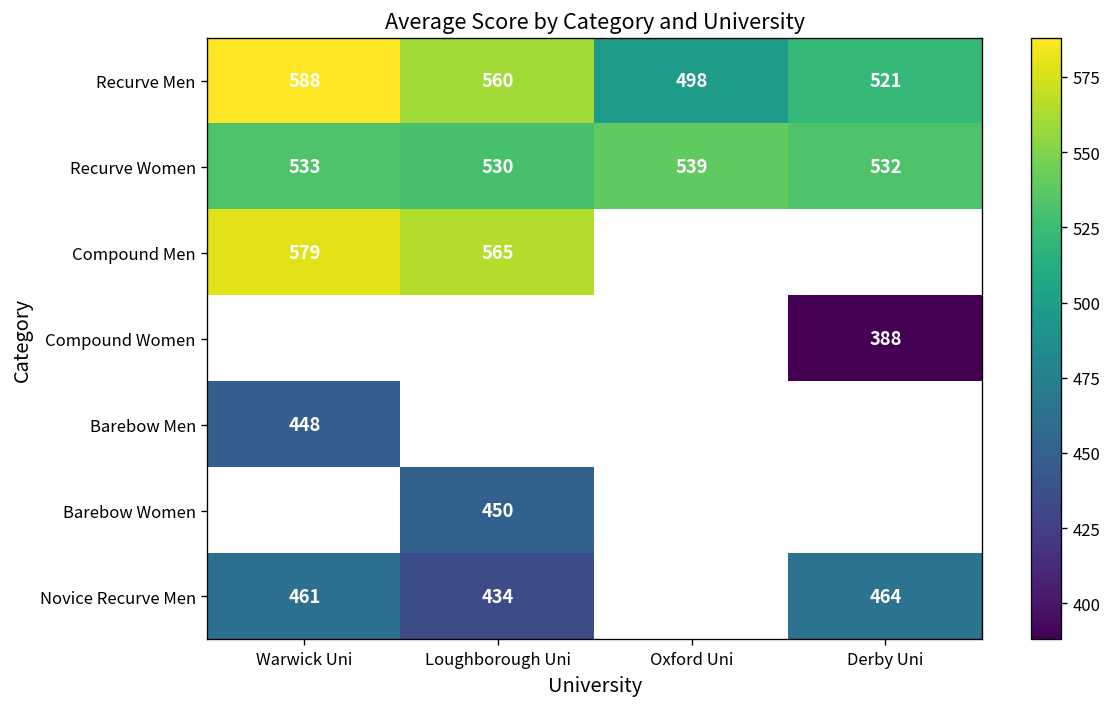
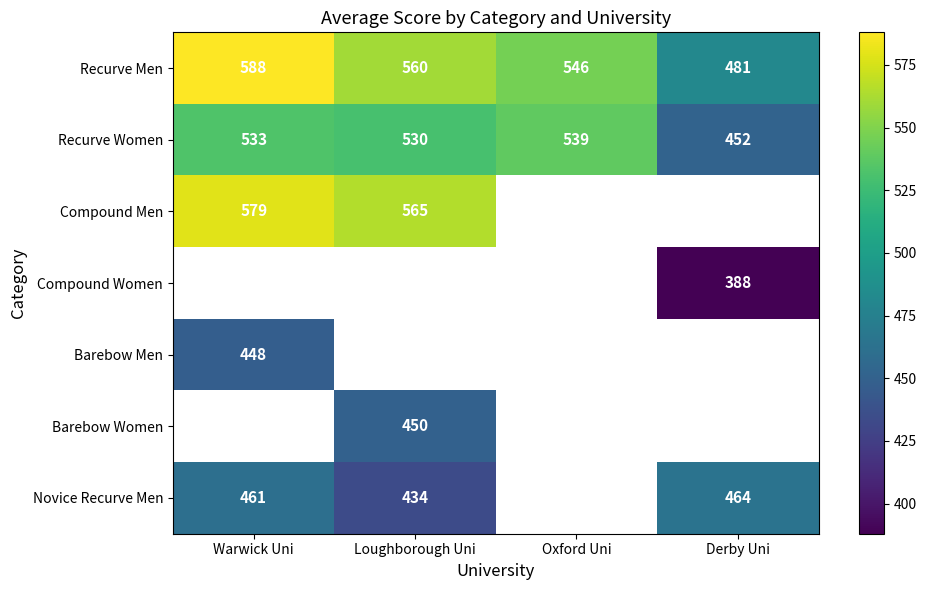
Recurve Men, Oxford Uni: 498 -> 546
Recurve Men, Derby Uni: 521 -> 481
Recurve Women, Derby Uni: 532 -> 452
